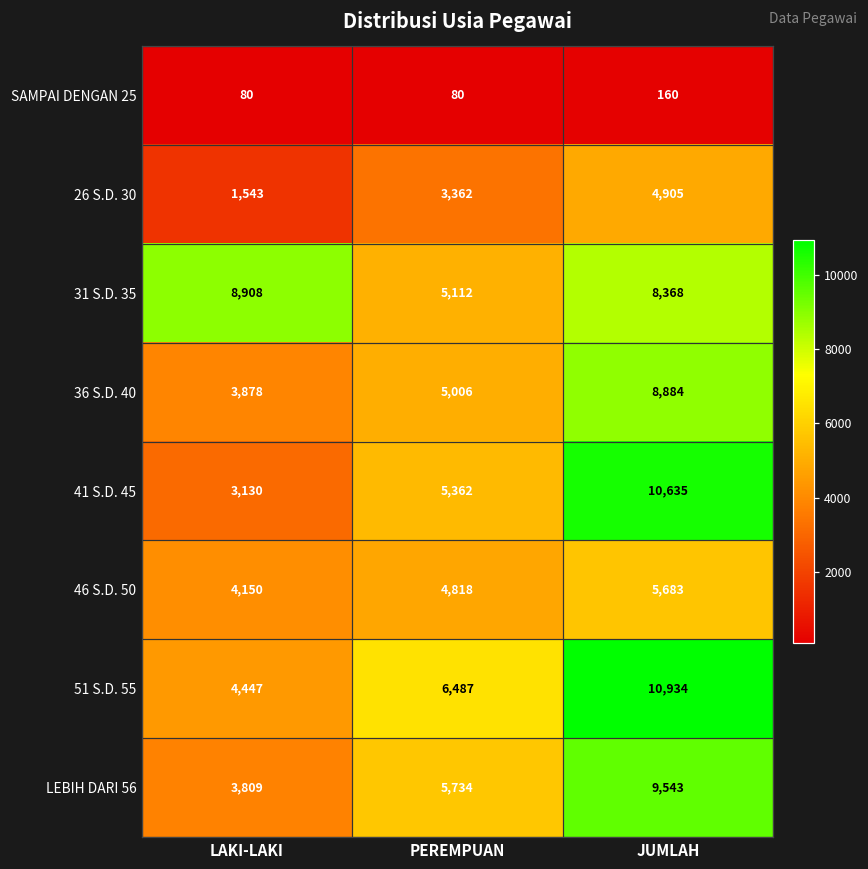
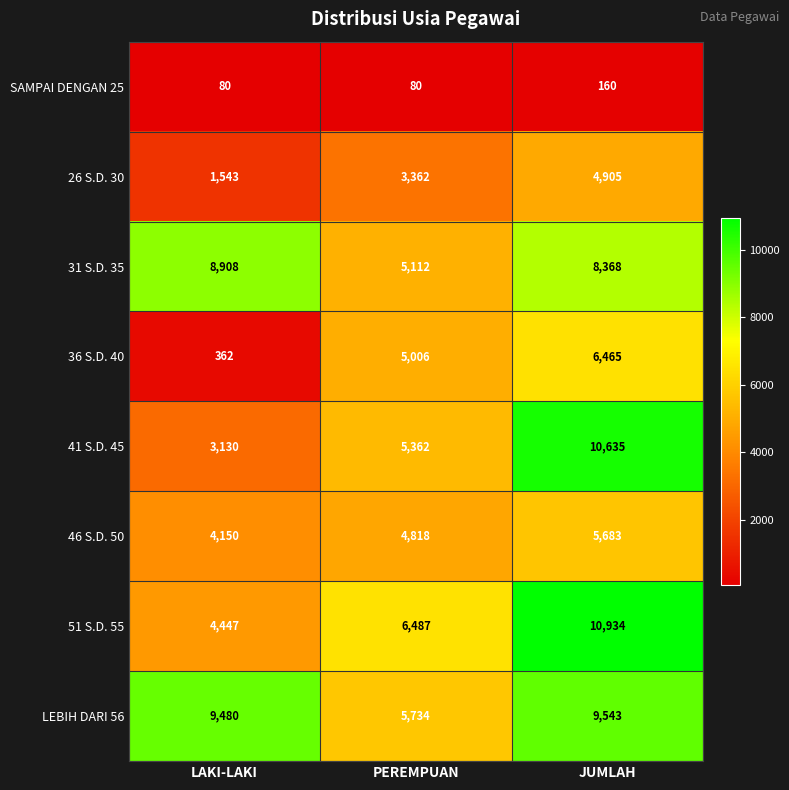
36 S.D. 40, LAKI-LAKI: 3,878 -> 362
36 S.D. 40, JUMLAH: 8,884 -> 6,465
LEBIH DARI 56, LAKI-LAKI: 3,809 -> 9,480
